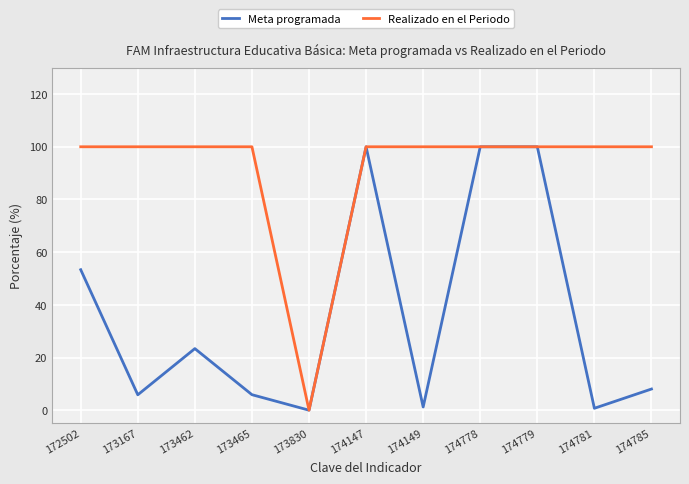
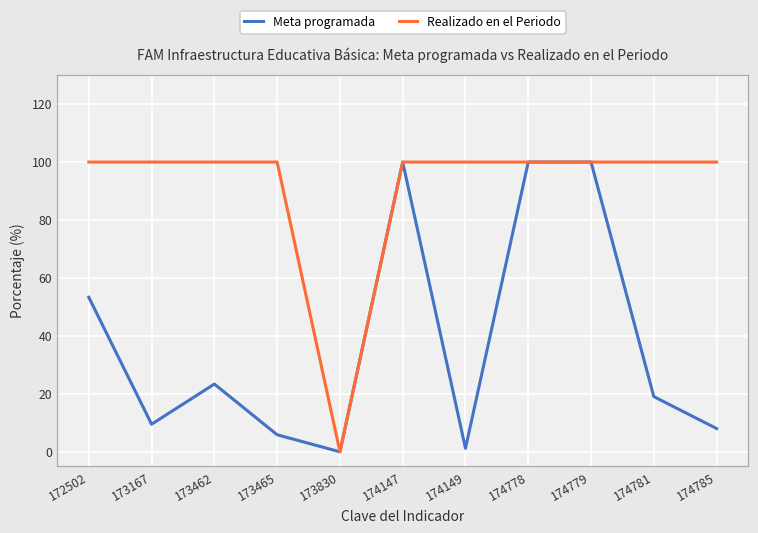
Meta programada, 173167: 6 -> 10
Meta programada, 174781: 1 -> 19
